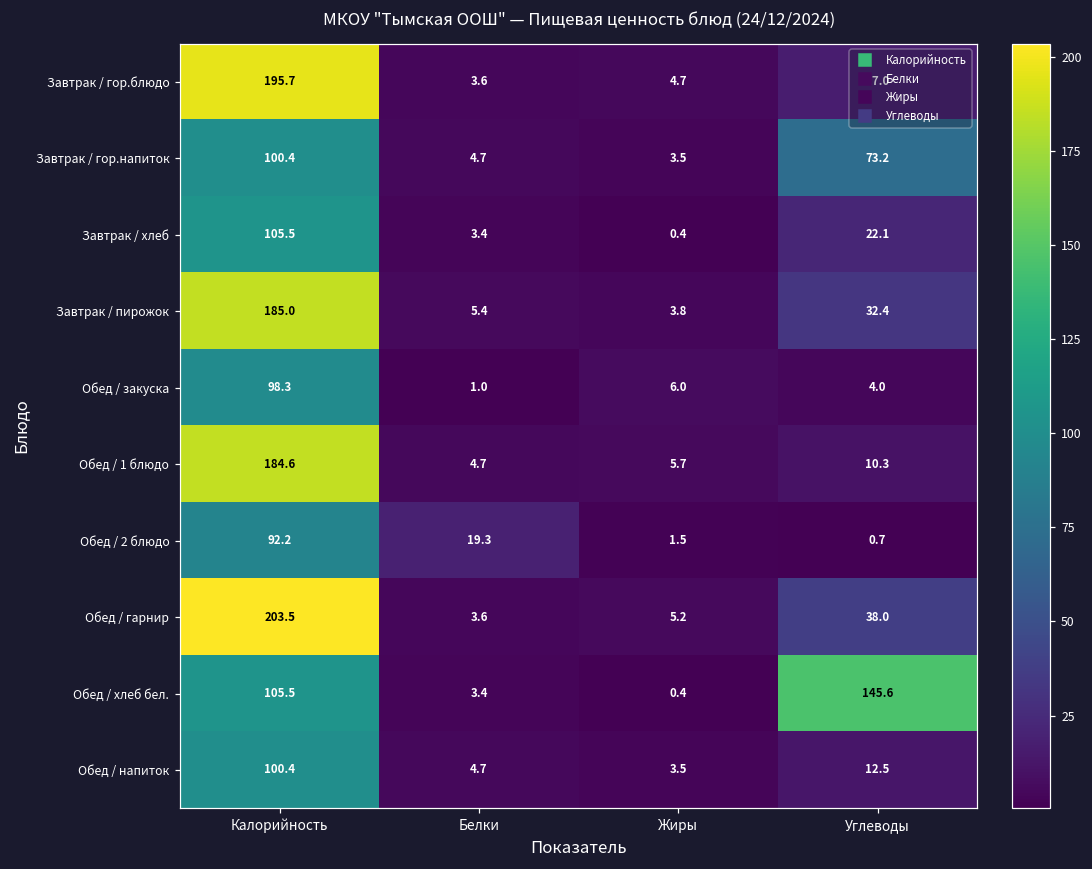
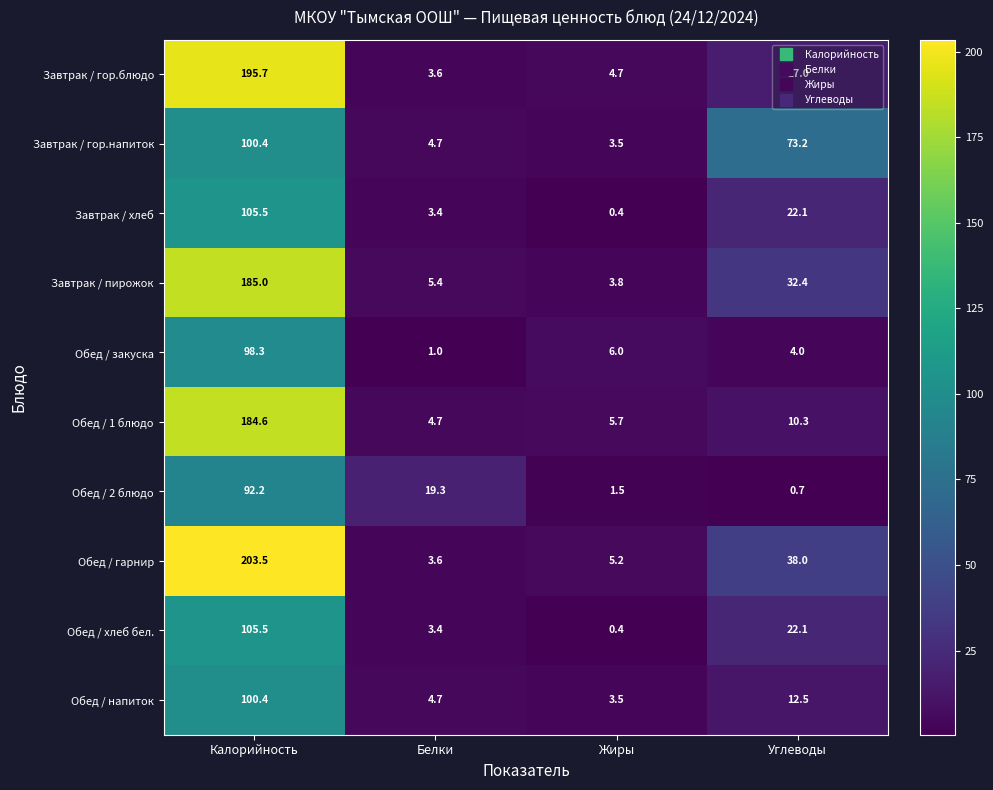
Обед / хлеб бел., Углеводы: 145.6 -> 22.1
